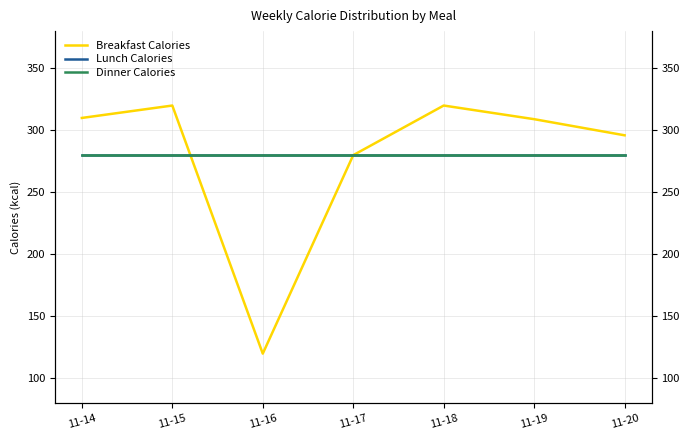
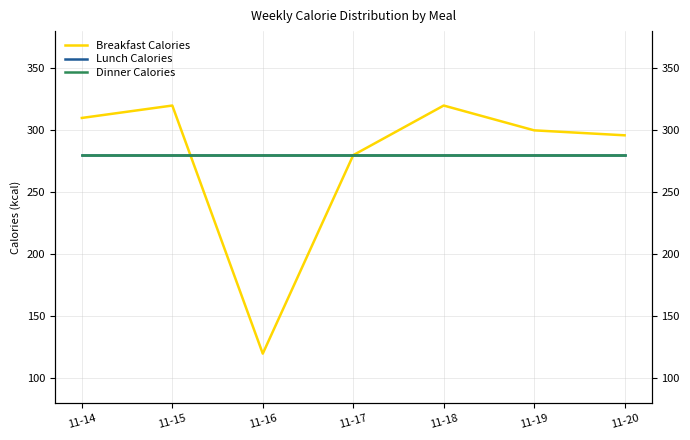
Breakfast Calories, 11-19: 309 -> 300
